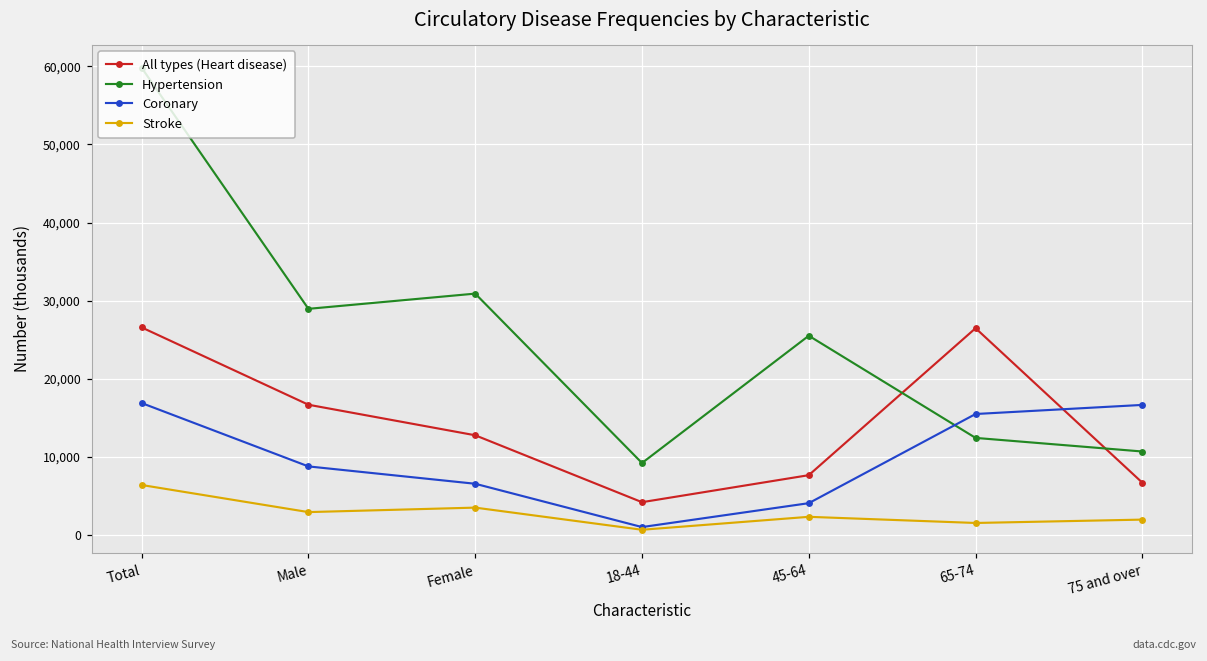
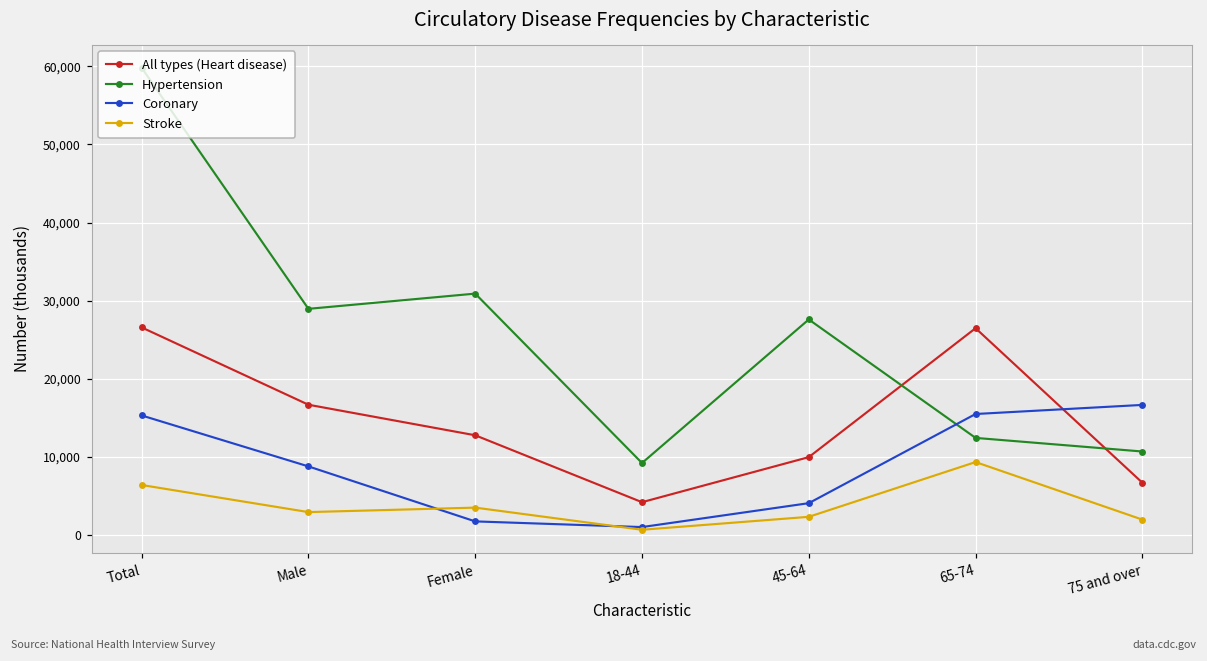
Coronary, Total: 17,000 -> 15,000
Coronary, Female: 7,000 -> 2,000
All types (Heart disease), 45-64: 8,000 -> 10,000
Hypertension, 45-64: 25,000 -> 28,000
Stroke, 65-74: 2,000 -> 9,000
